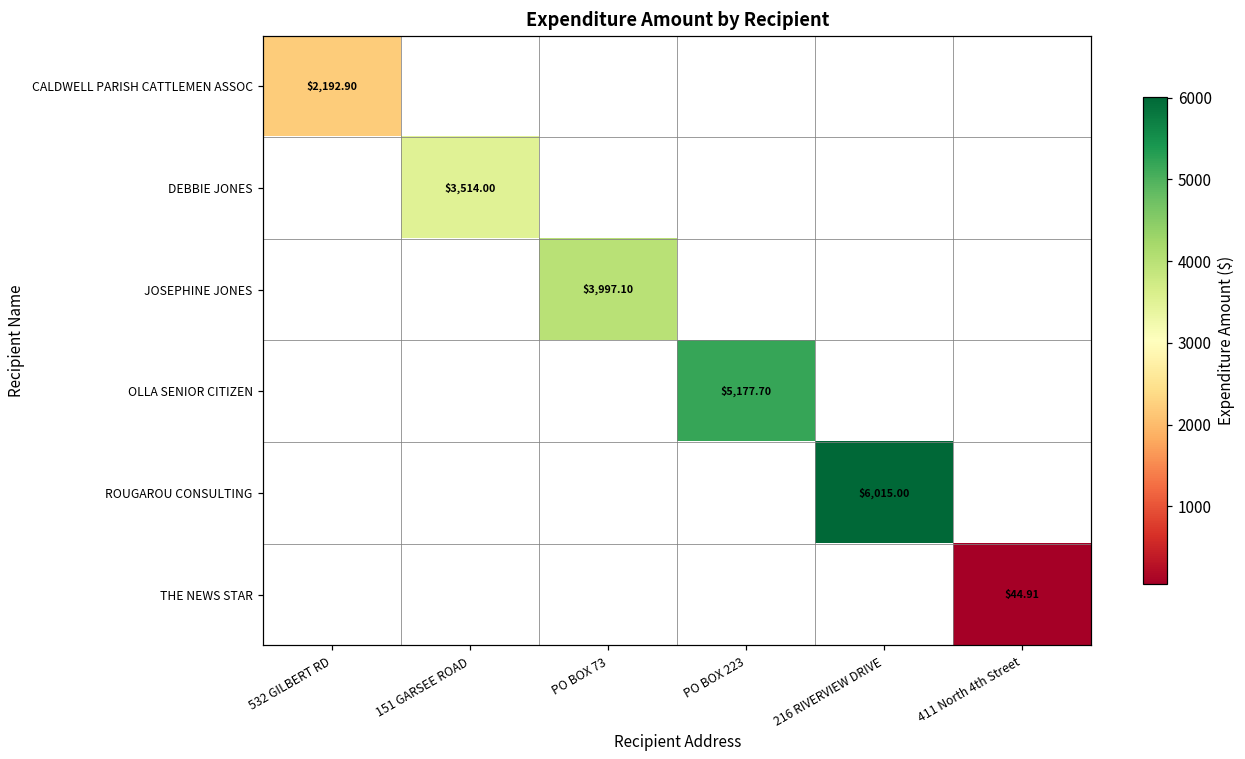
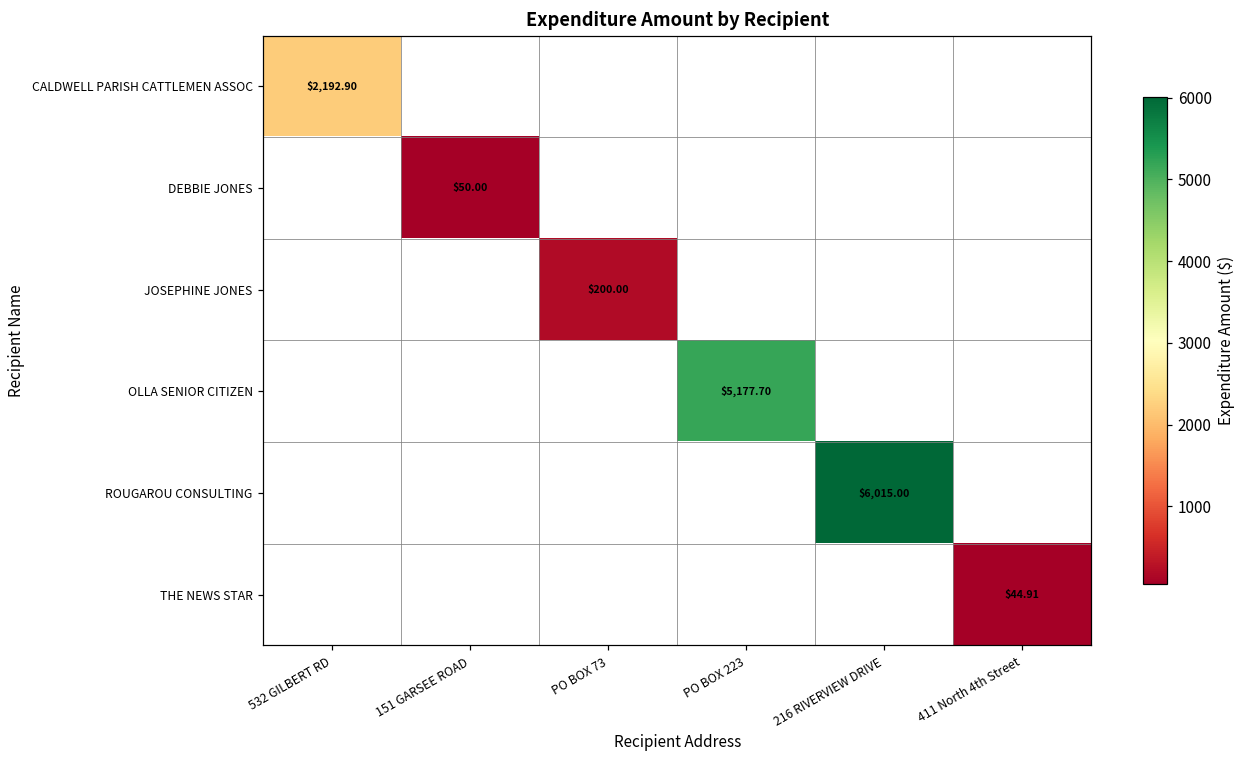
DEBBIE JONES, 151 GARSEE ROAD: $3,514.00 -> $50.00
JOSEPHINE JONES, PO BOX 73: $3,997.10 -> $200.00
